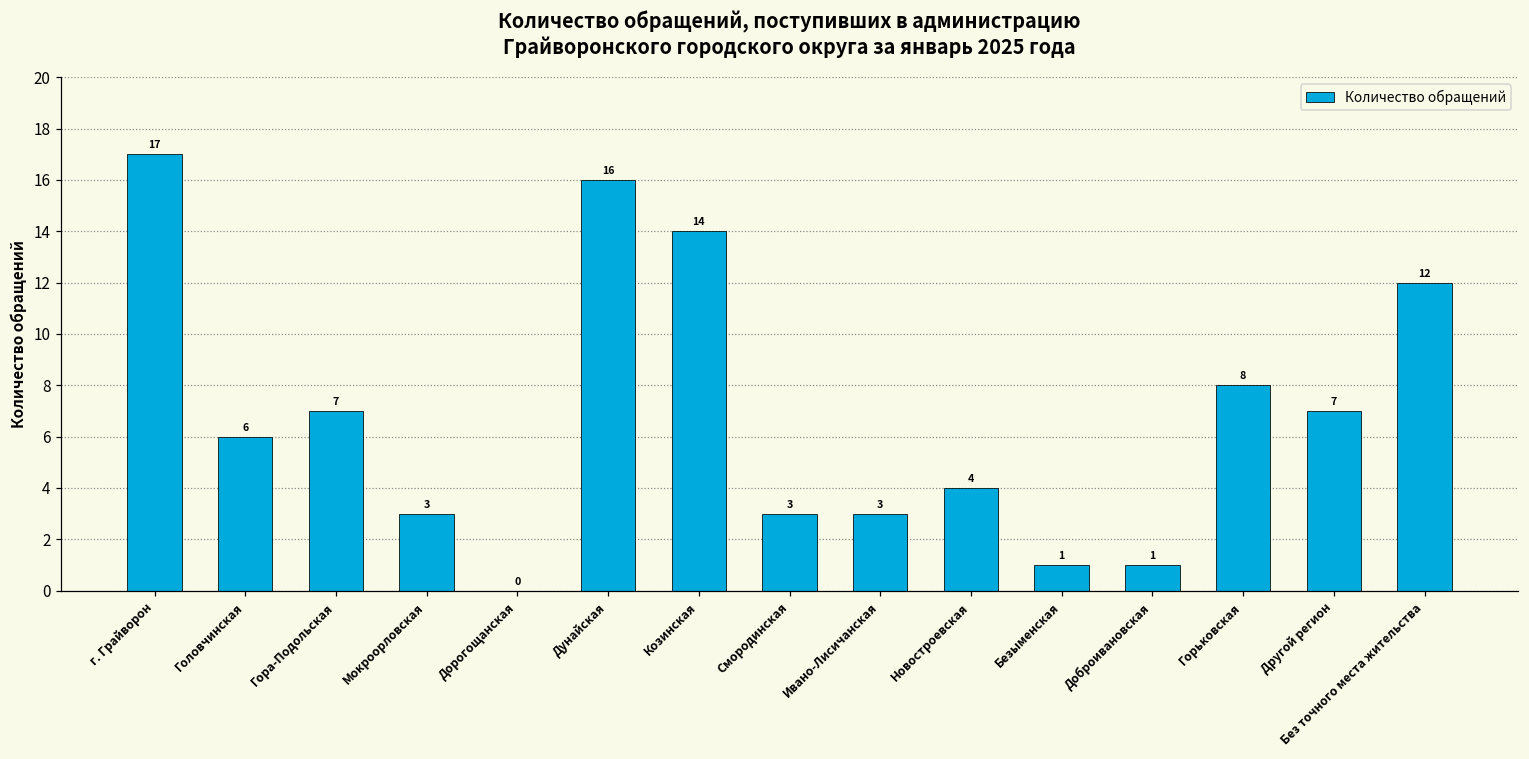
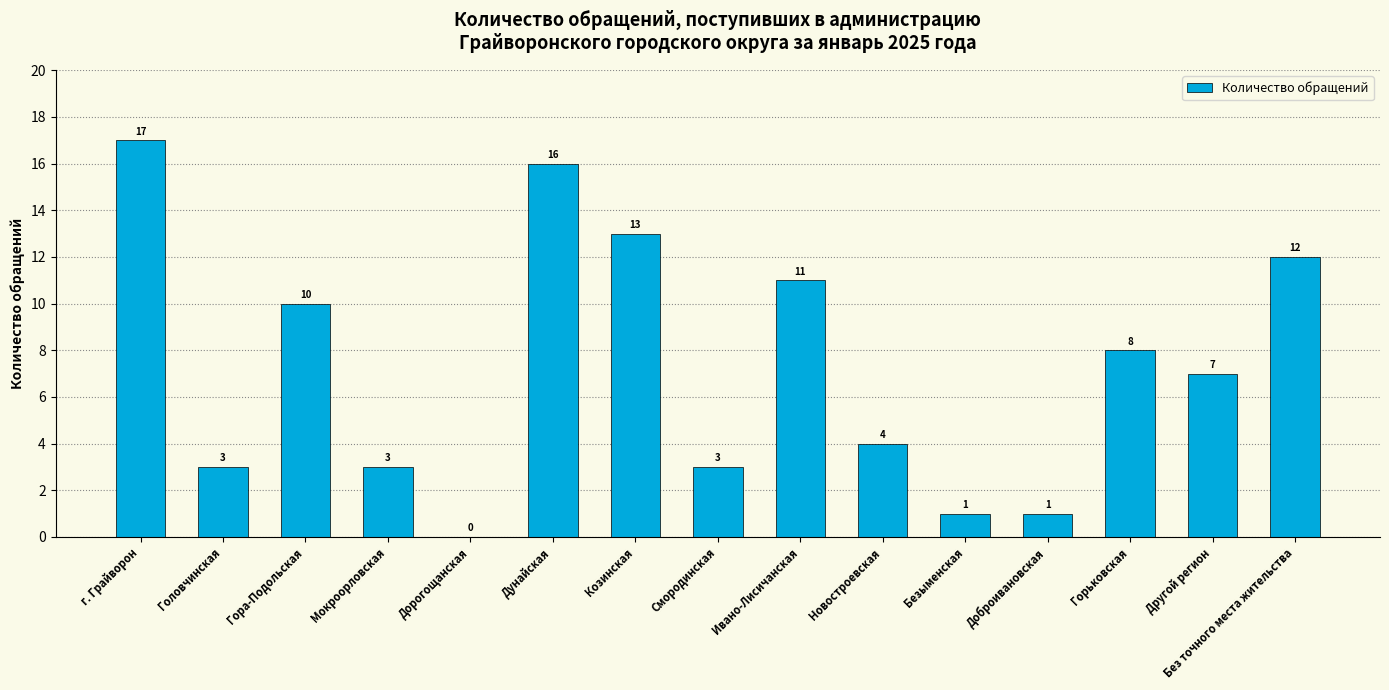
Головчинская: 6 -> 3
Гора-Подольская: 7 -> 10
Козинская: 14 -> 13
Ивано-Лисичанская: 3 -> 11
